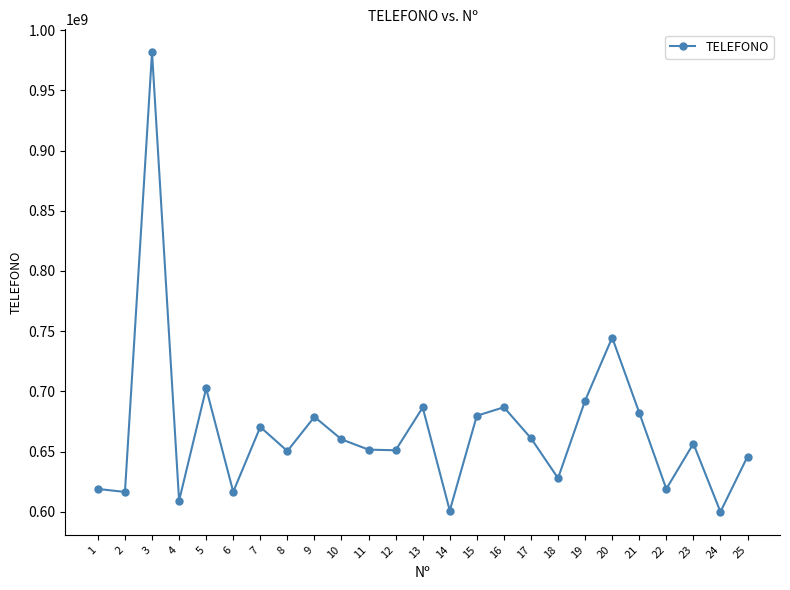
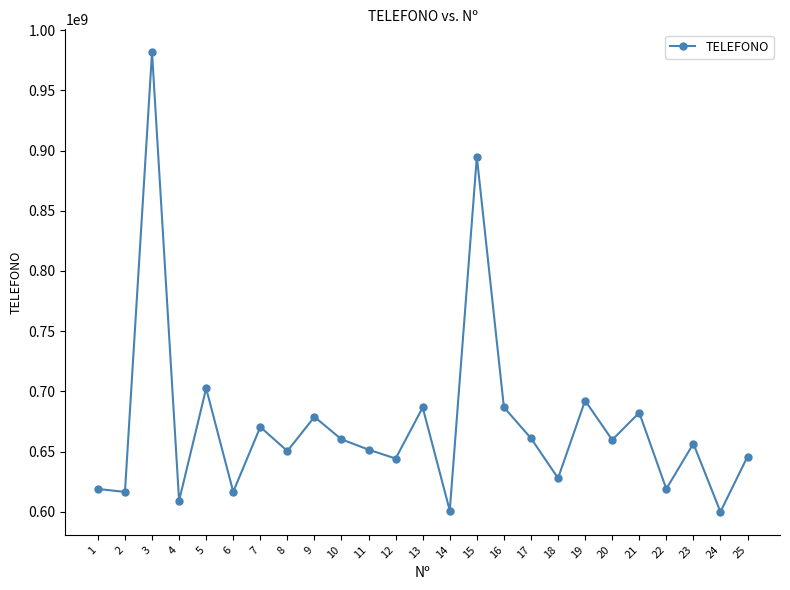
12: 651000000 -> 644000000
15: 680000000 -> 895000000
20: 745000000 -> 660000000
